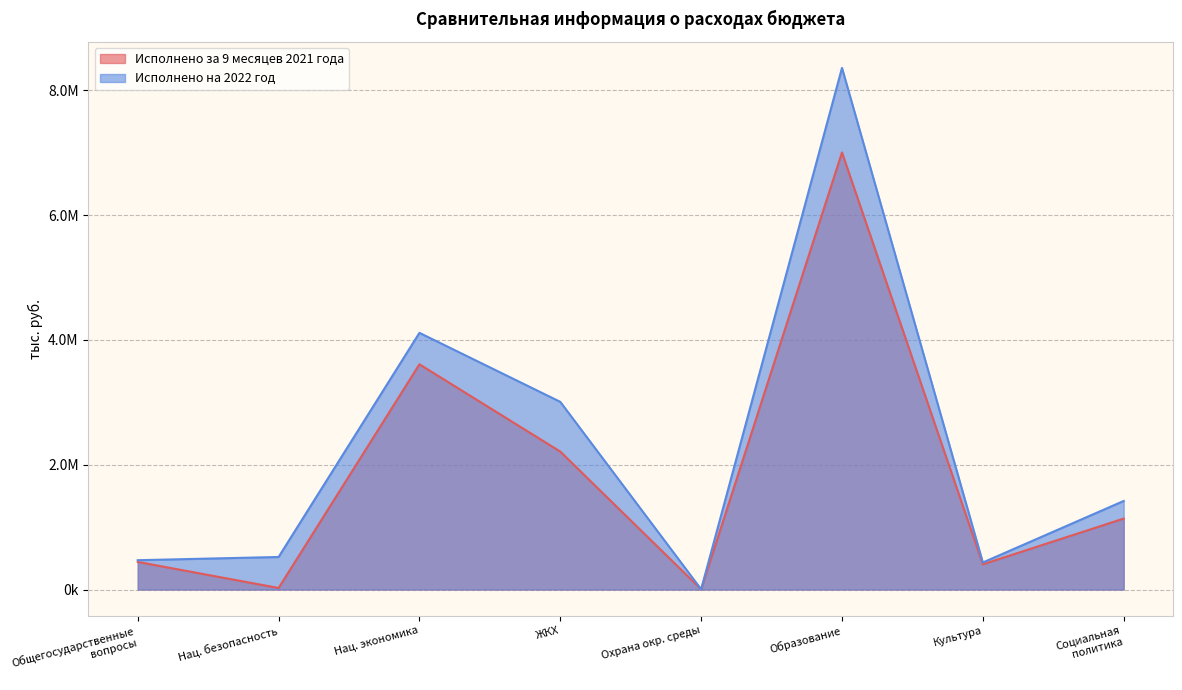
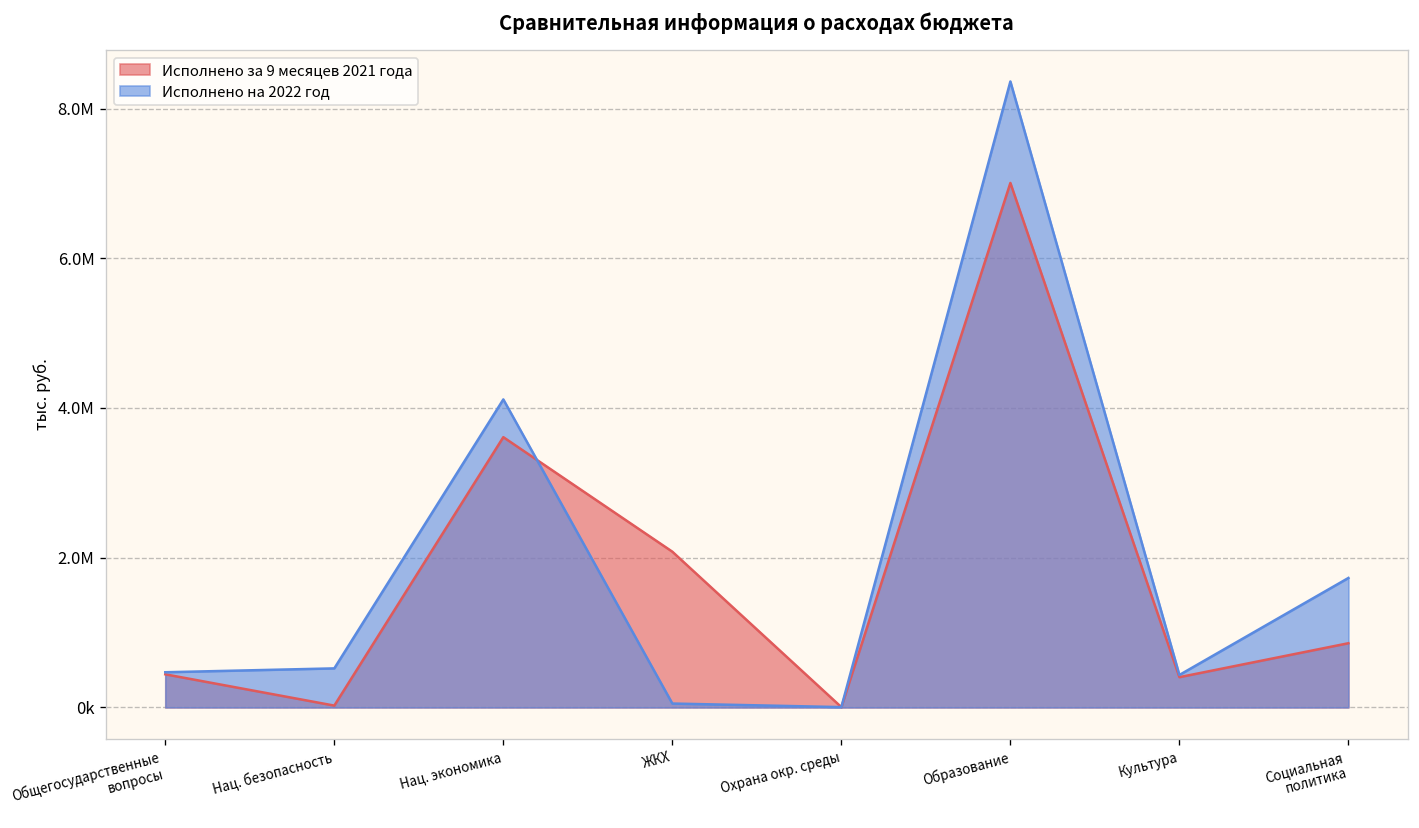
Исполнено за 9 месяцев 2021 года, ЖКХ: 2200000 -> 2100000
Исполнено на 2022 год, ЖКХ: 3000000 -> 100000
Исполнено за 9 месяцев 2021 года, Социальная политика: 1100000 -> 900000
Исполнено на 2022 год, Социальная политика: 1400000 -> 1700000
